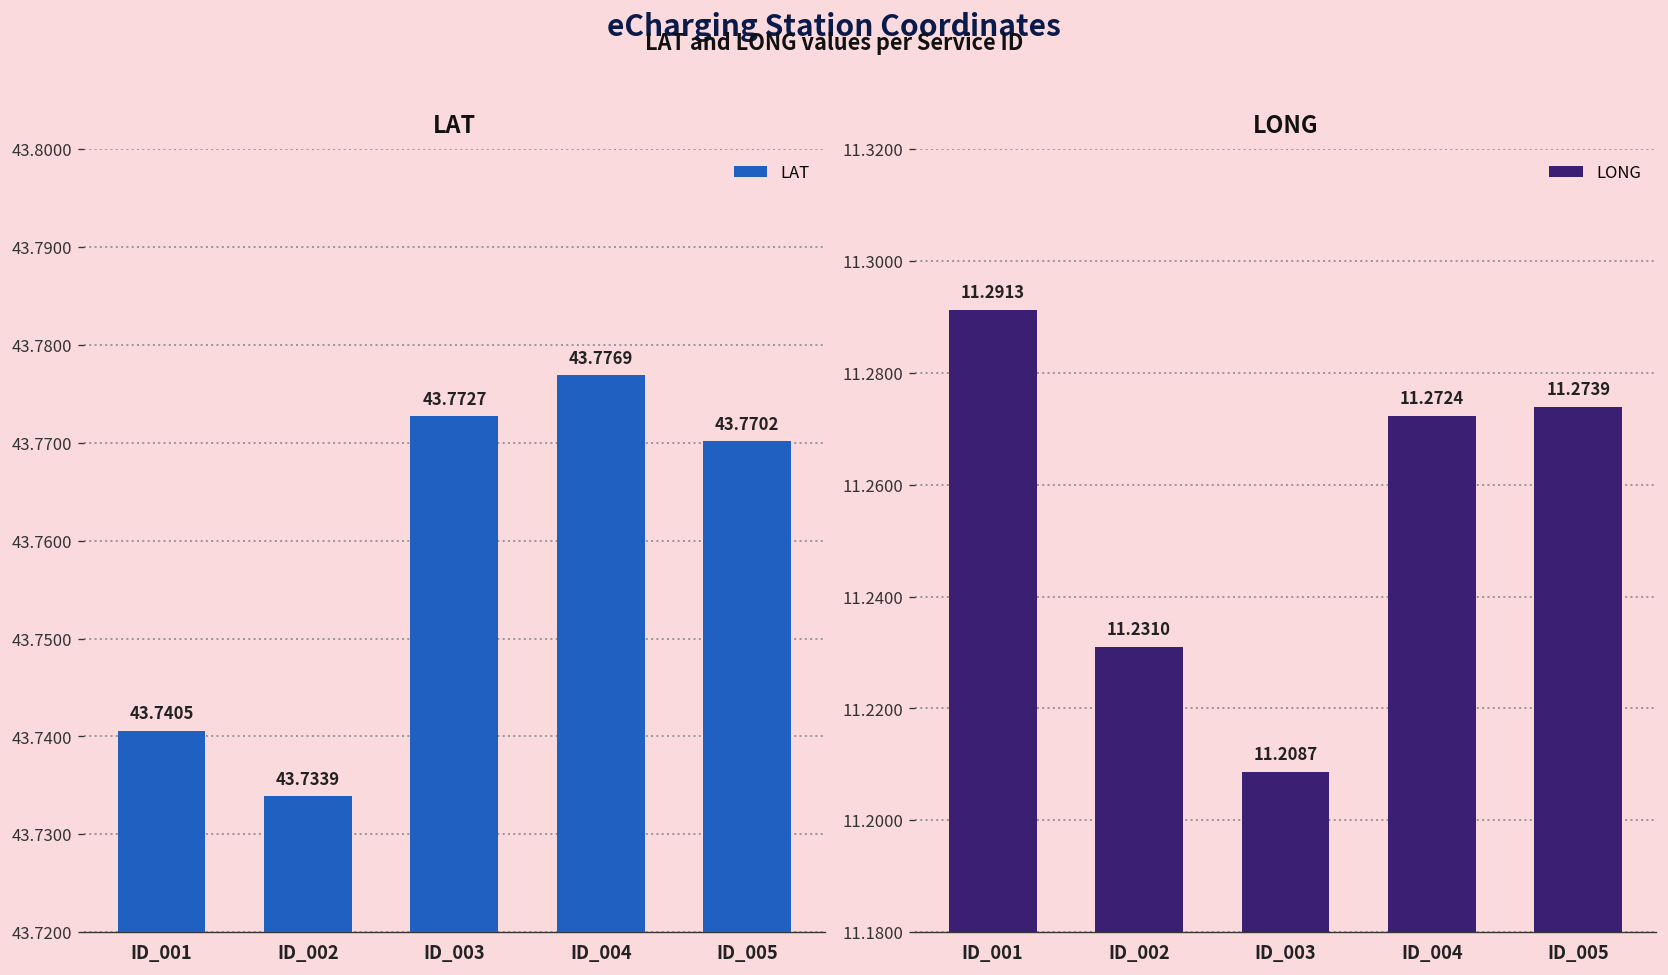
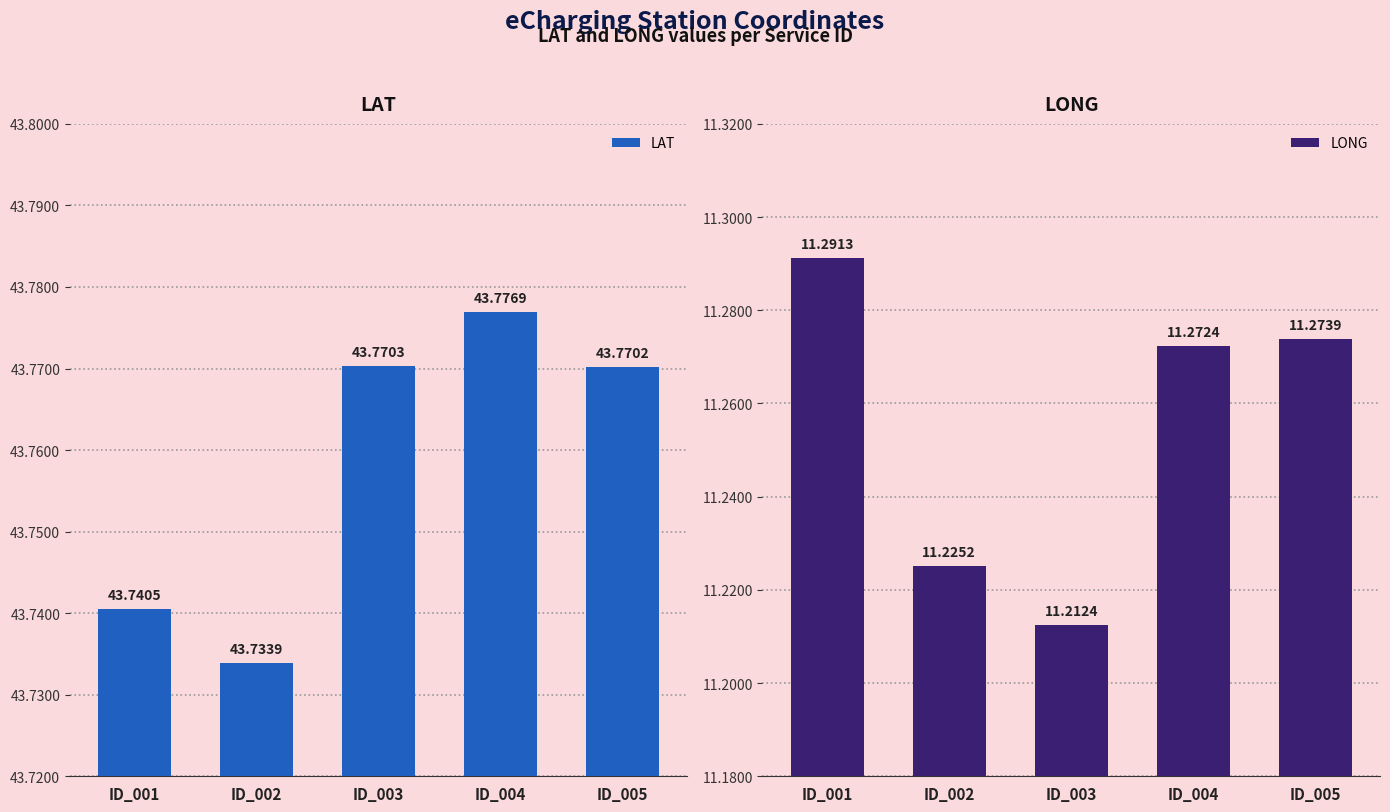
LAT, ID_003: 43.7727 -> 43.7703
LONG, ID_002: 11.2310 -> 11.2252
LONG, ID_003: 11.2087 -> 11.2124
